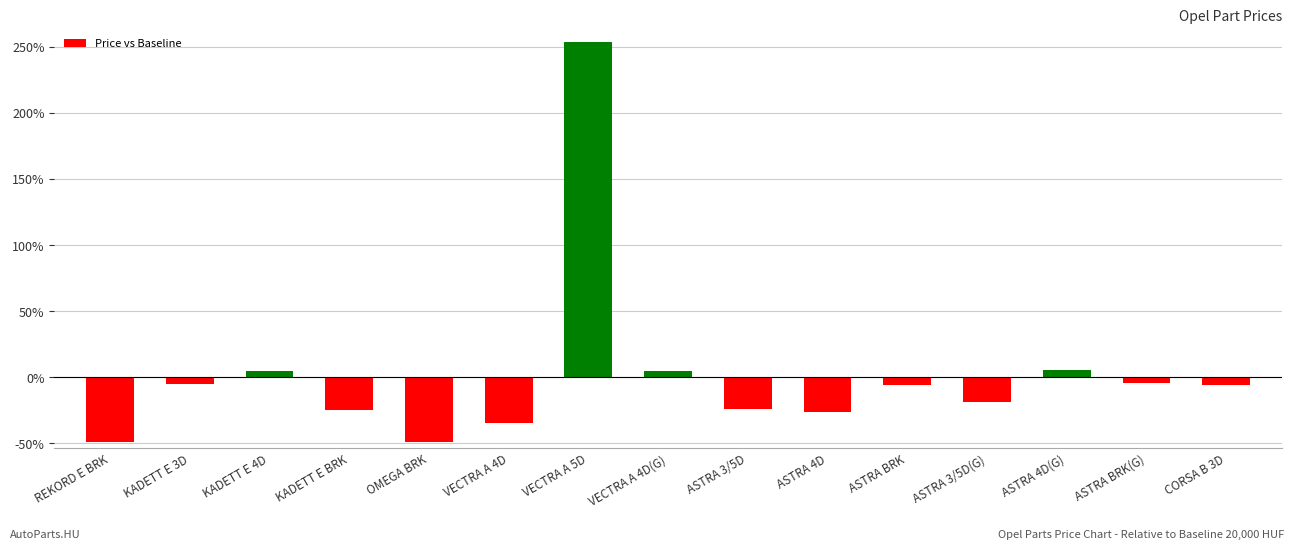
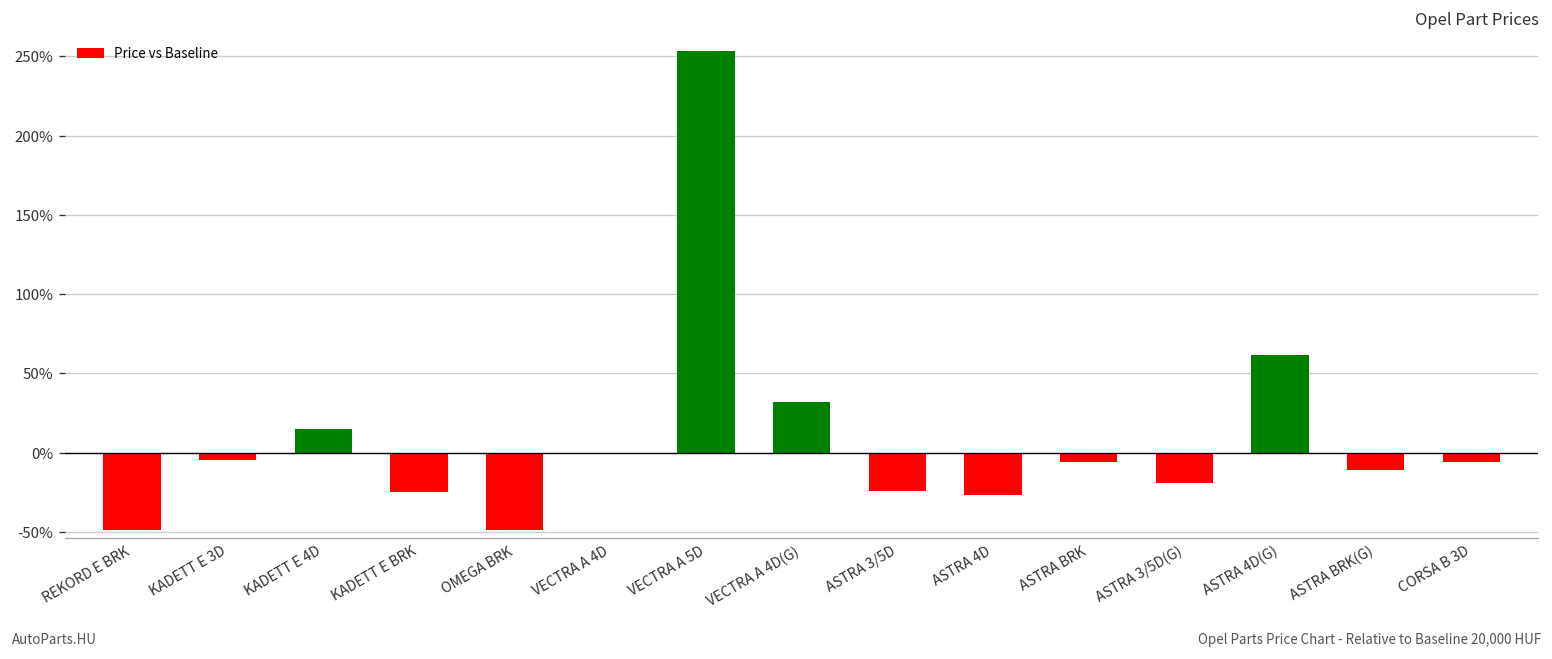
KADETT E 4D: 5% -> 15%
VECTRA A 4D: -34% -> 0%
VECTRA A 4D(G): 5% -> 32%
ASTRA 4D(G): 5% -> 62%
ASTRA BRK(G): -4% -> -11%
